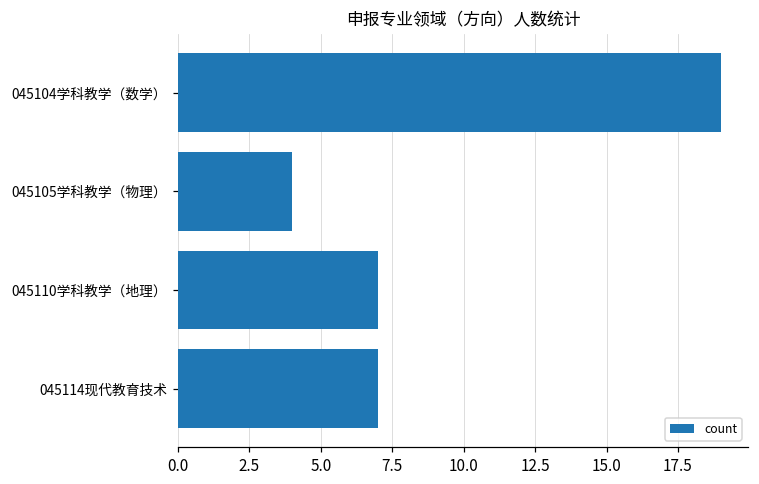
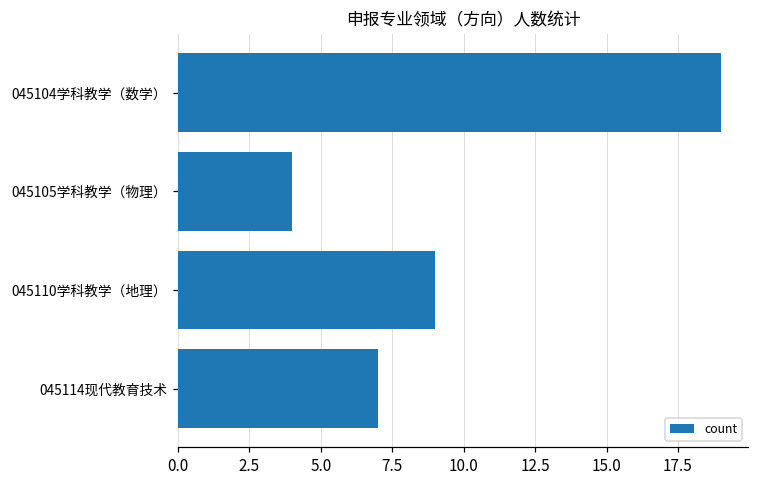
045110学科教学（地理）: 7 -> 9
